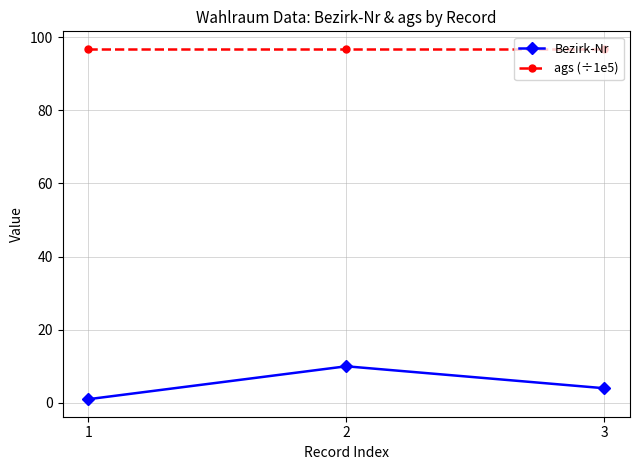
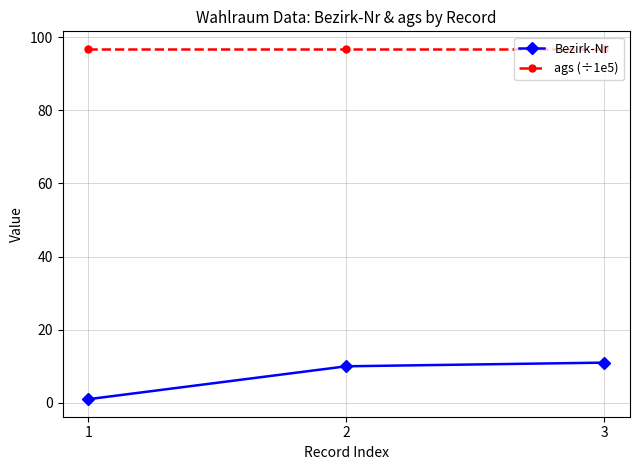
Bezirk-Nr, 3: 4 -> 11
